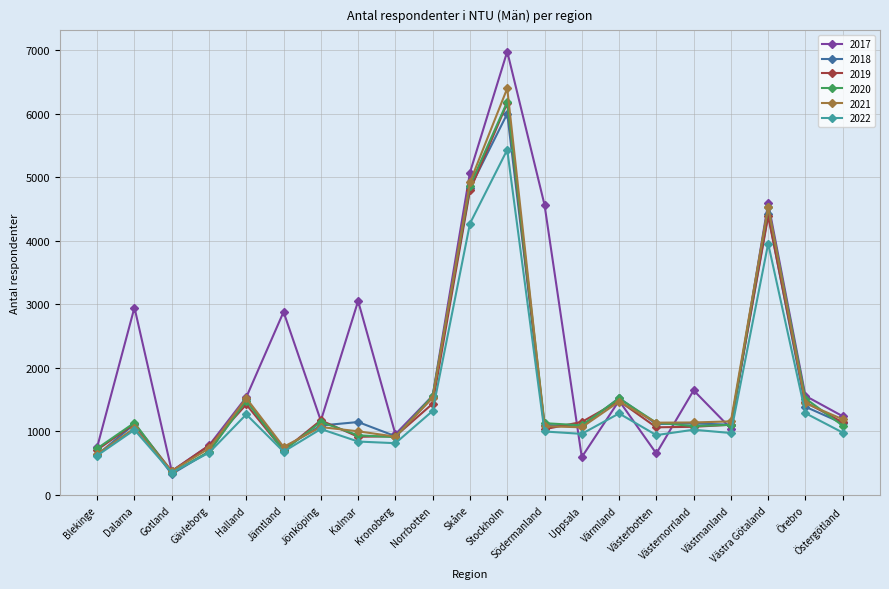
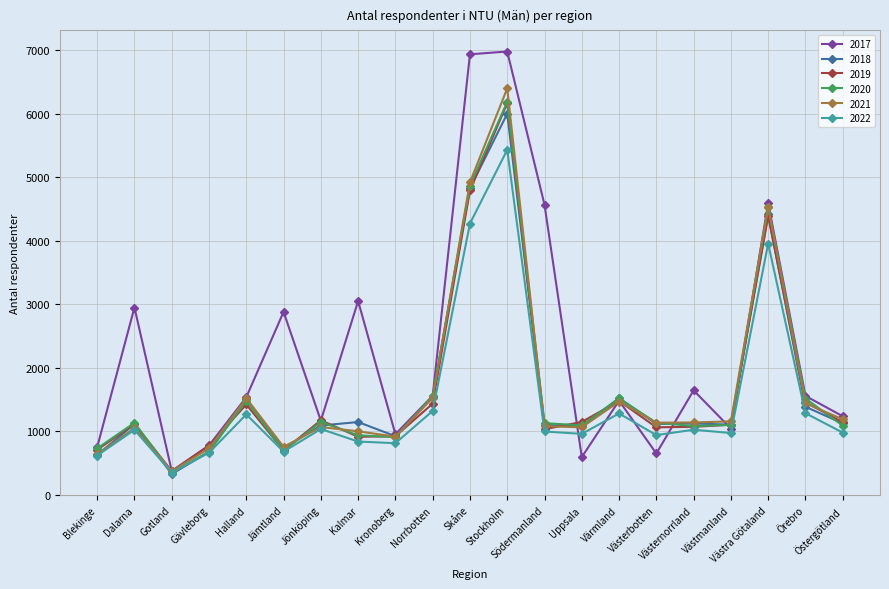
2017, Skåne: 5100 -> 6900
